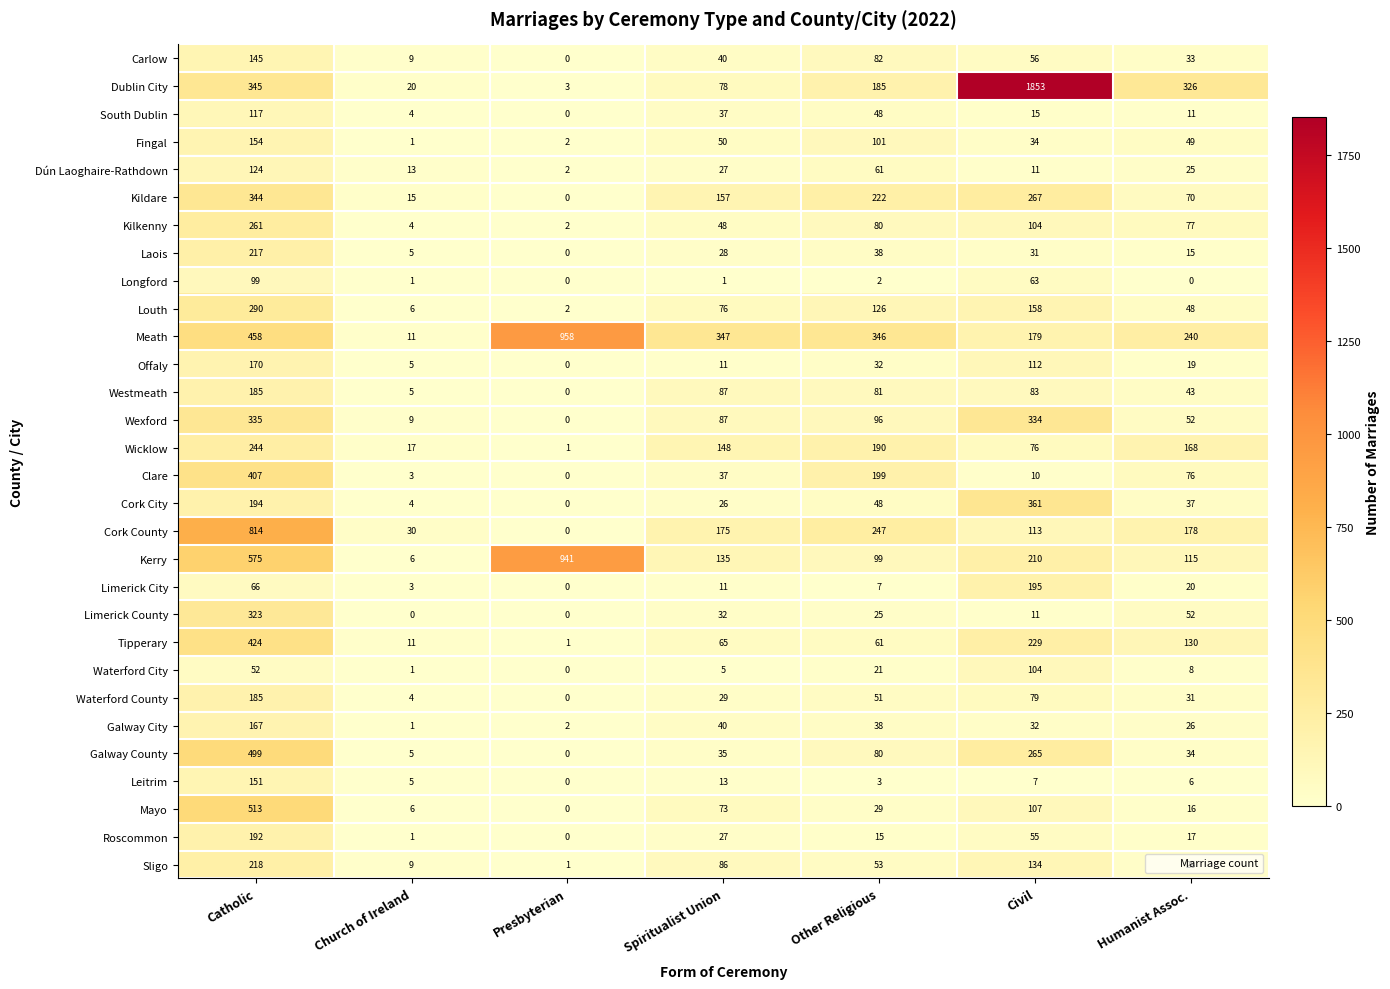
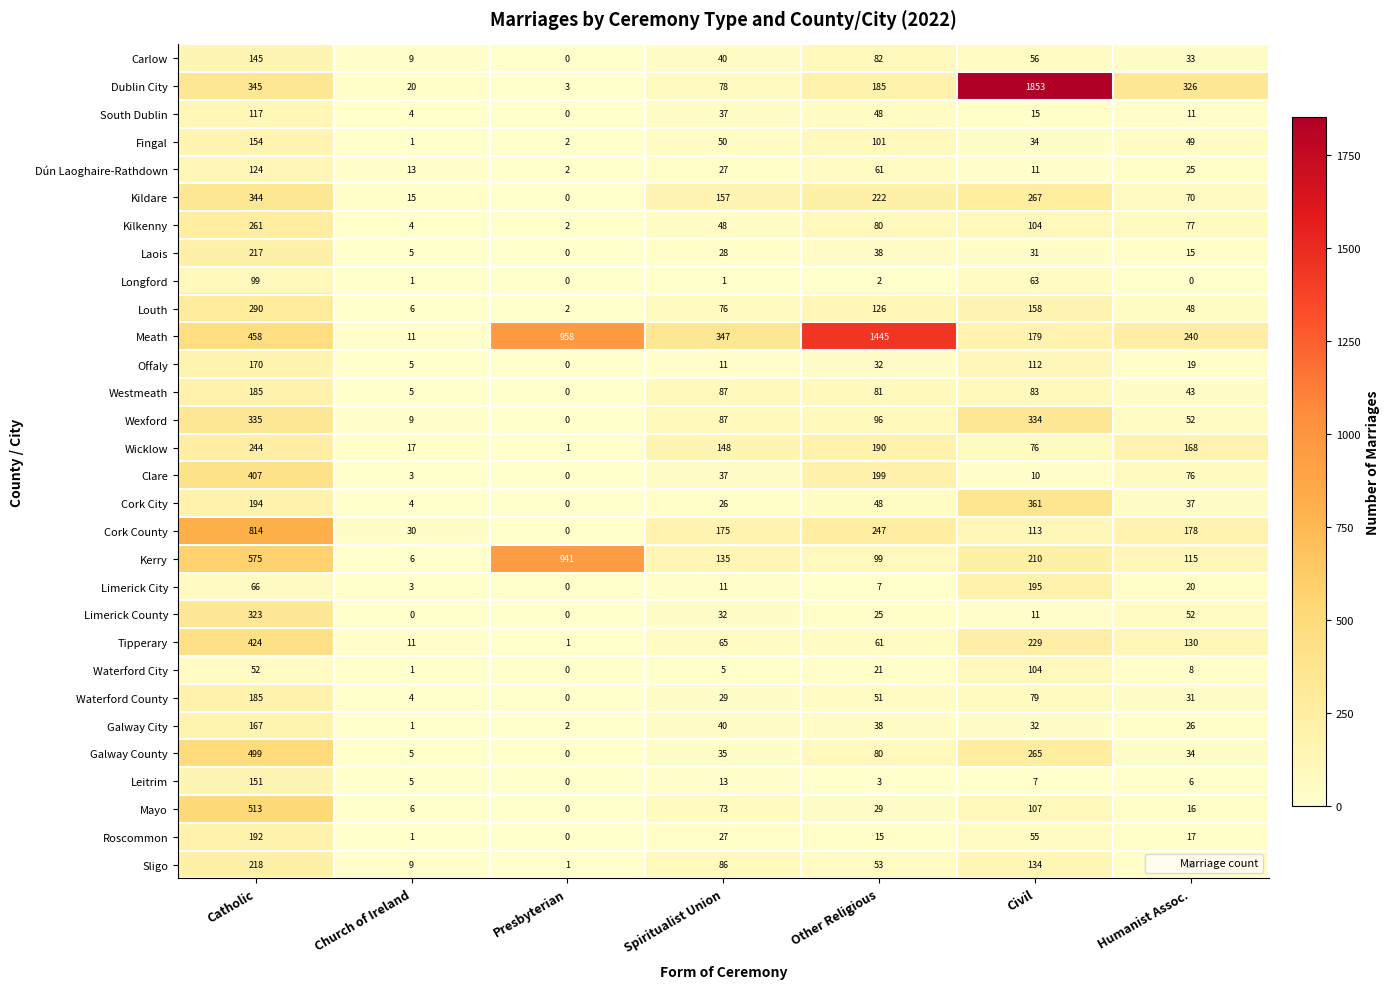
Meath, Other Religious: 346 -> 1445
